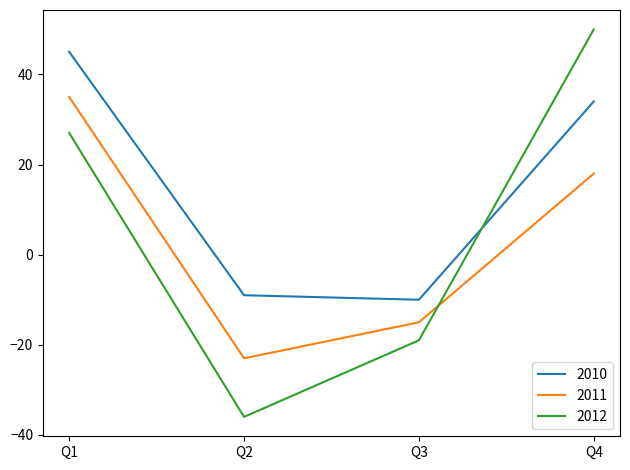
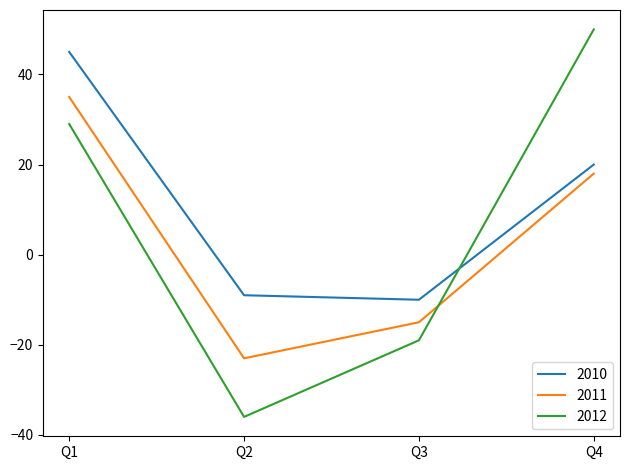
2012, Q1: 27 -> 29
2010, Q4: 34 -> 20
